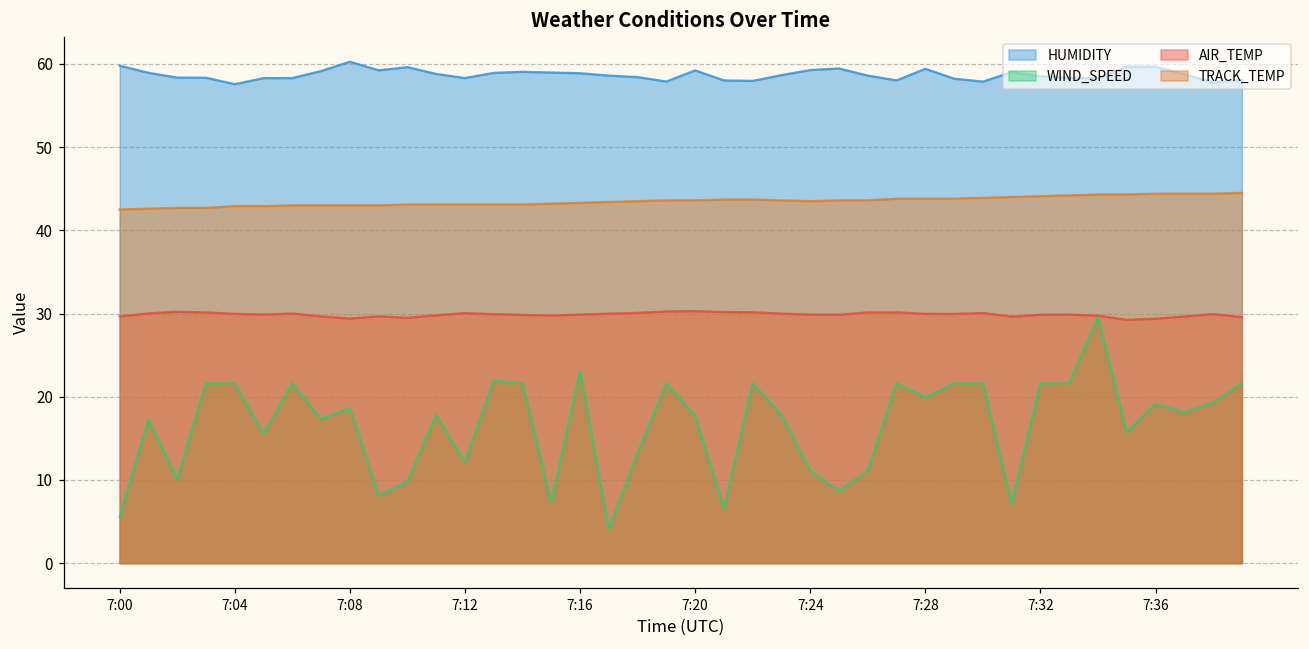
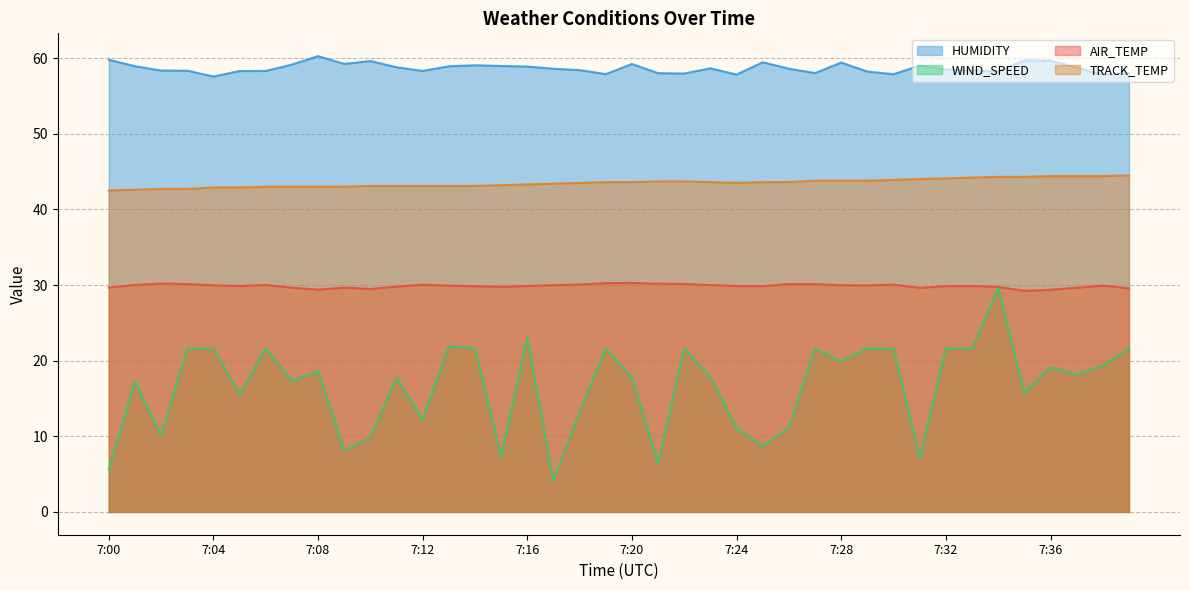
HUMIDITY, 7:24: 59 -> 58
